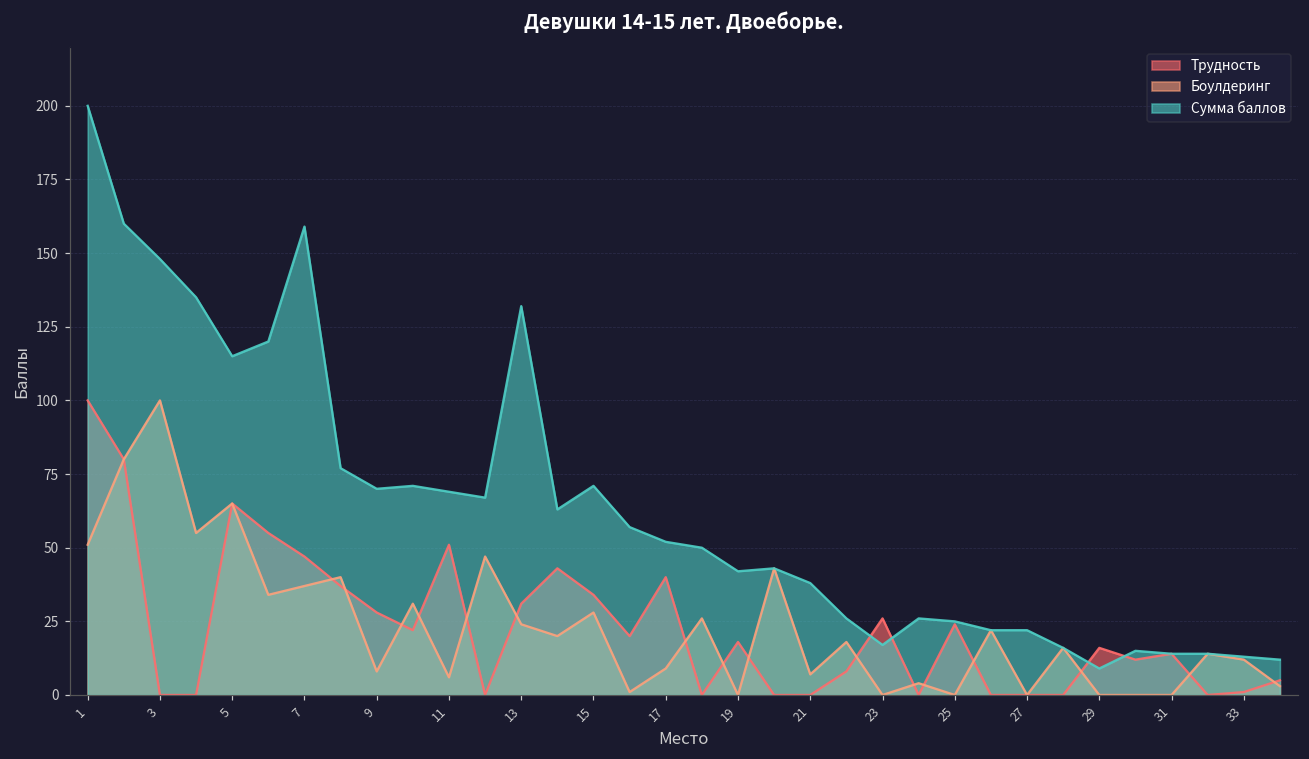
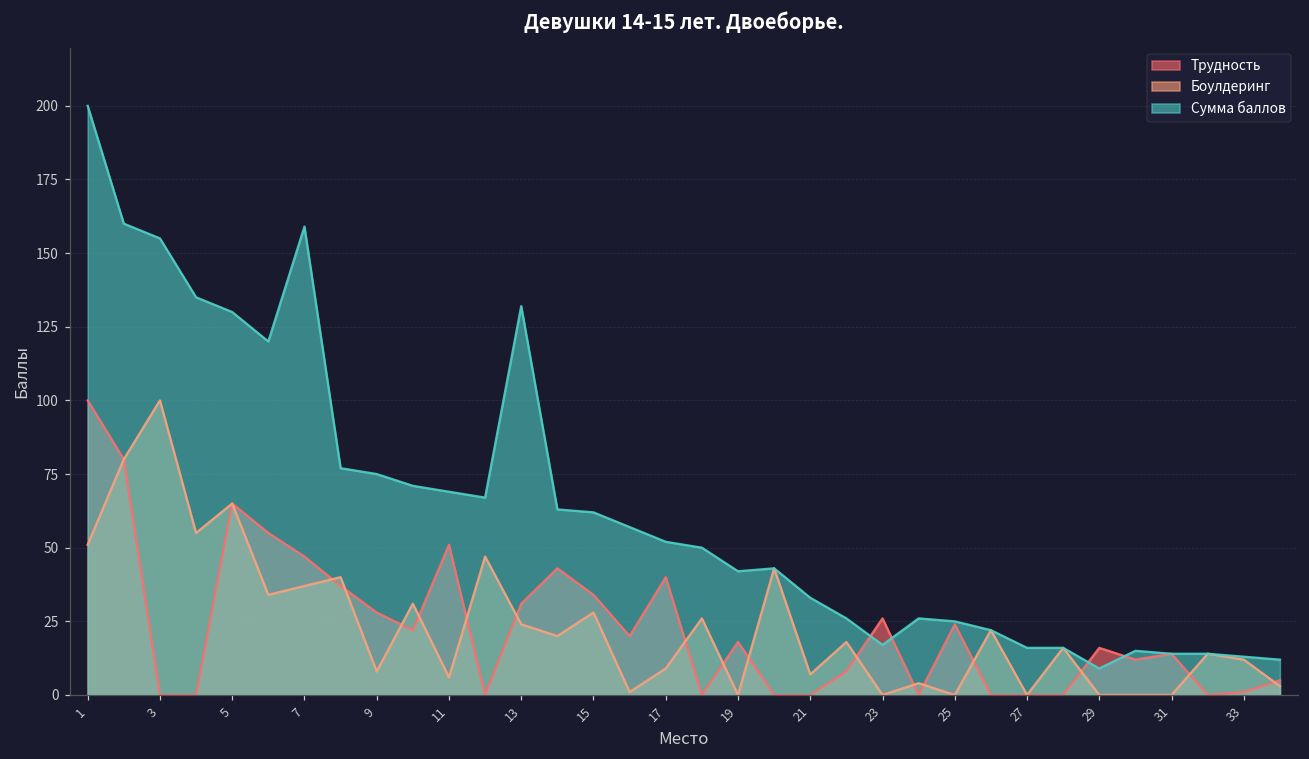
Сумма баллов, 3: 148 -> 155
Сумма баллов, 5: 115 -> 130
Сумма баллов, 9: 70 -> 75
Сумма баллов, 15: 71 -> 62
Сумма баллов, 21: 38 -> 33
Сумма баллов, 27: 22 -> 16
